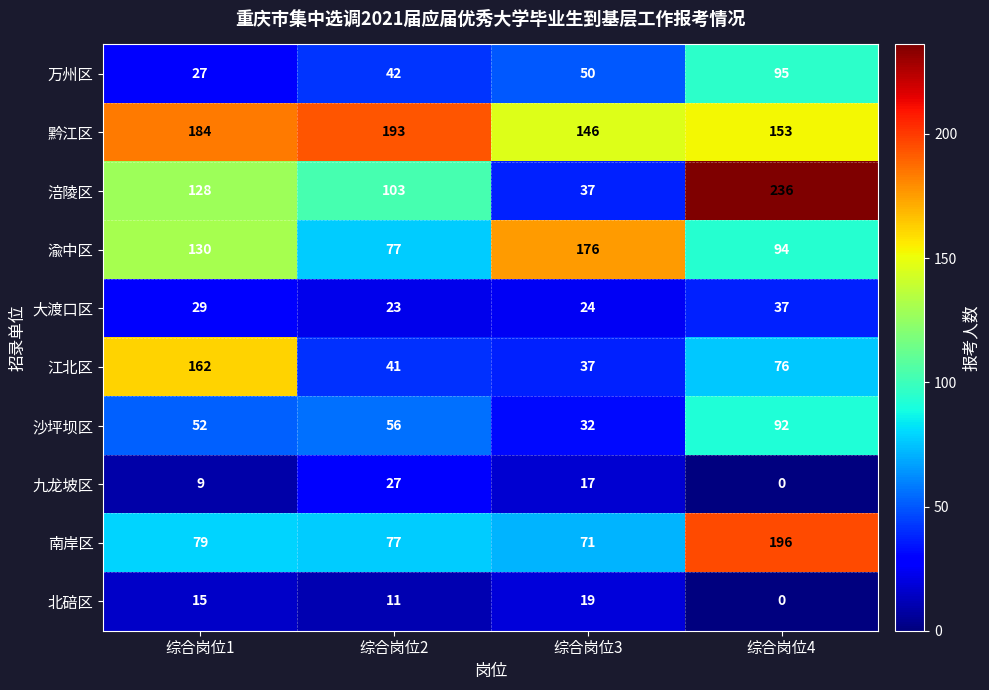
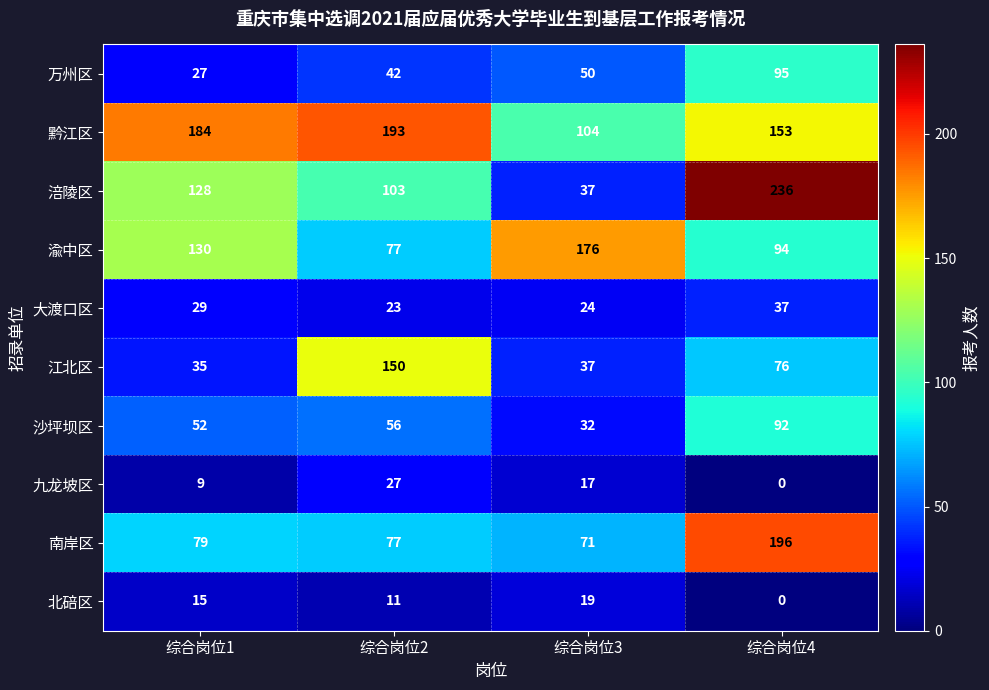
黔江区, 综合岗位3: 146 -> 104
江北区, 综合岗位1: 162 -> 35
江北区, 综合岗位2: 41 -> 150
